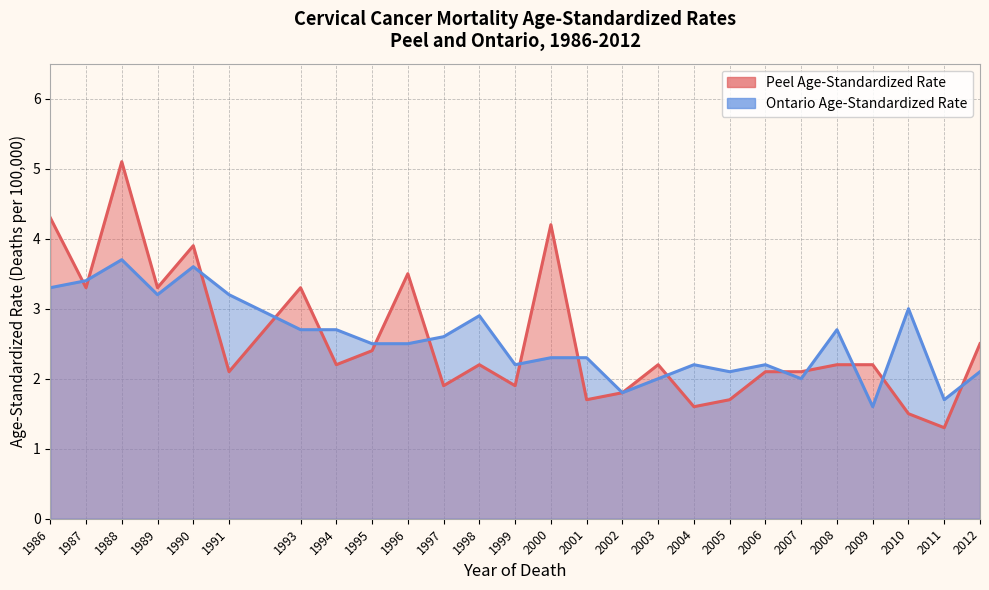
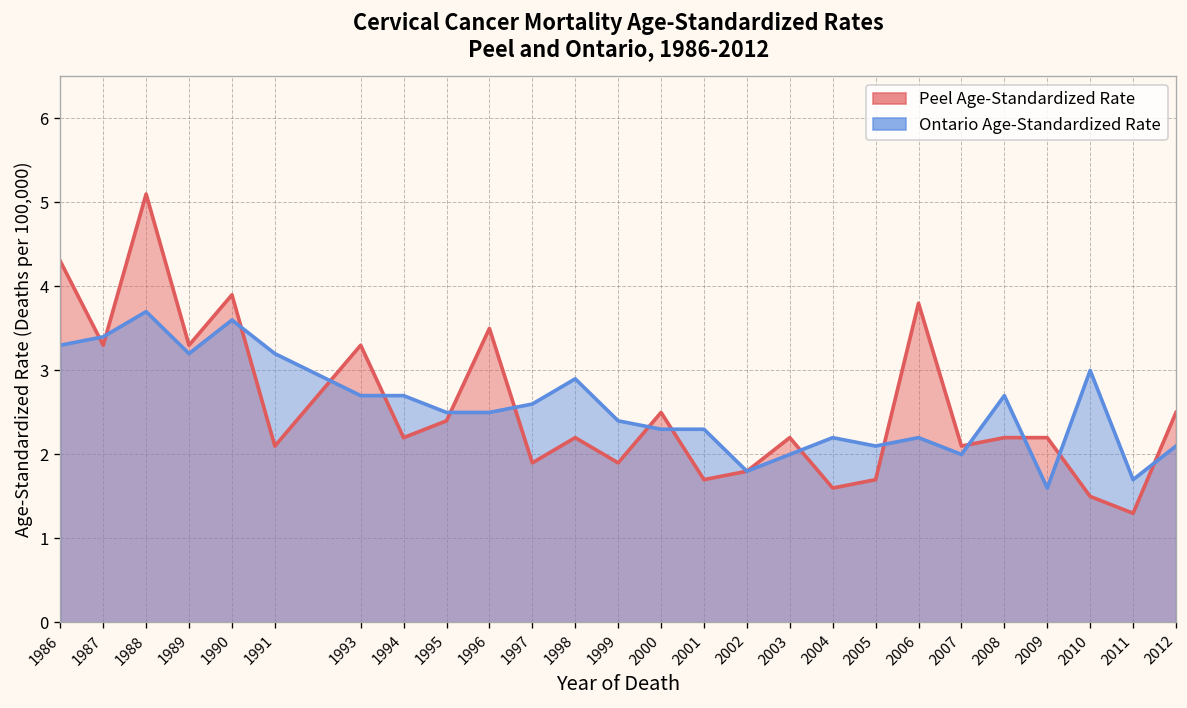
Ontario Age-Standardized Rate, 1999: 2.2 -> 2.4
Peel Age-Standardized Rate, 2000: 4.2 -> 2.5
Peel Age-Standardized Rate, 2006: 2.1 -> 3.8
